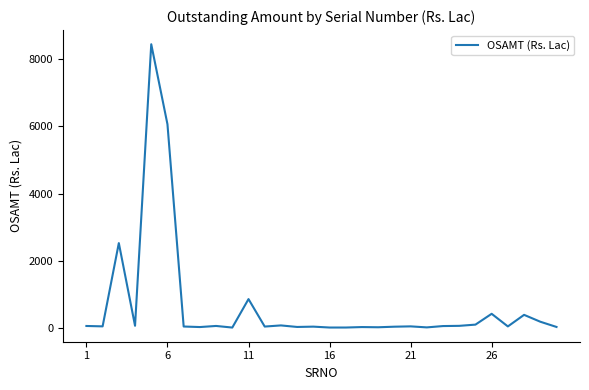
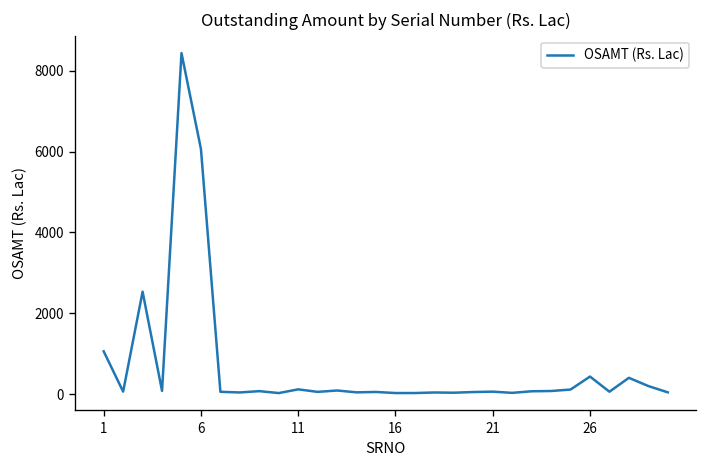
1: 100 -> 1100
11: 900 -> 100
